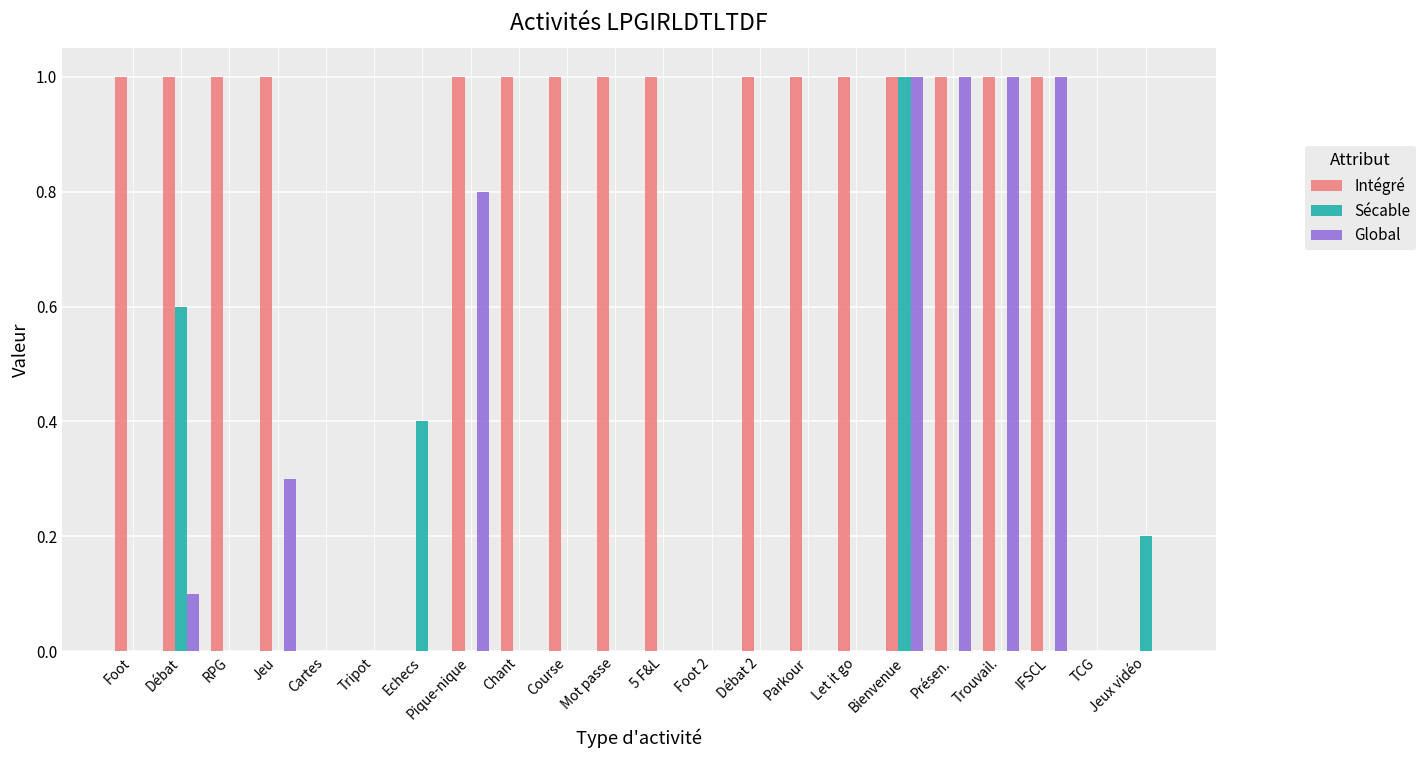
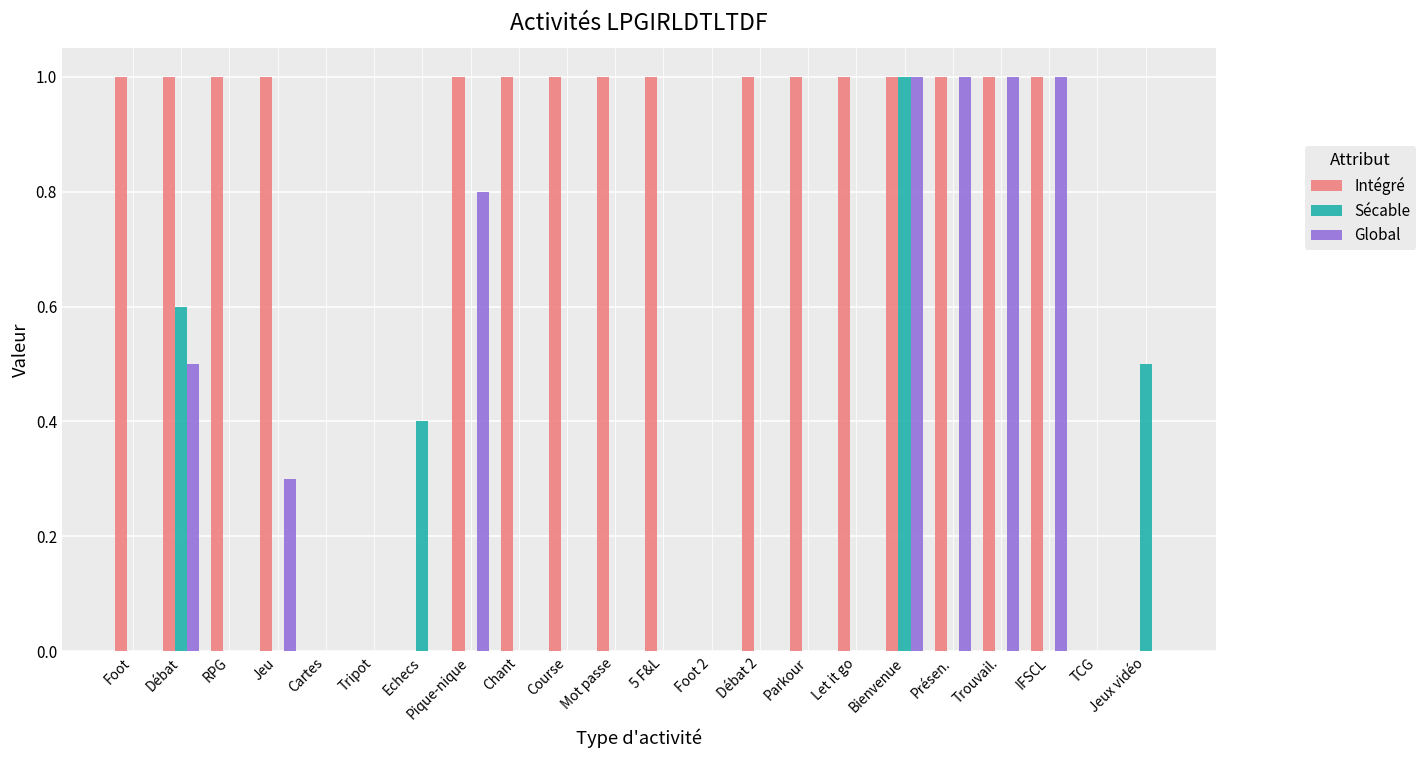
Global, Débat: 0.1 -> 0.5
Sécable, Jeux vidéo: 0.2 -> 0.5
